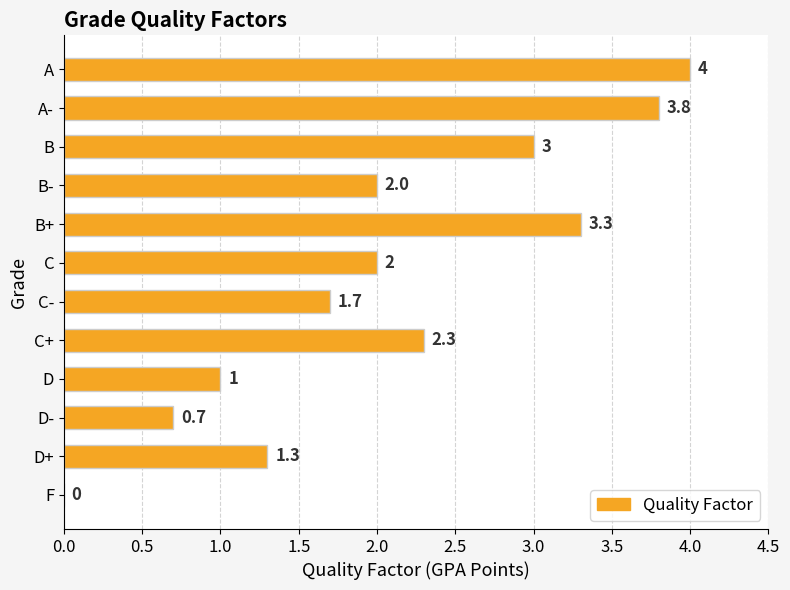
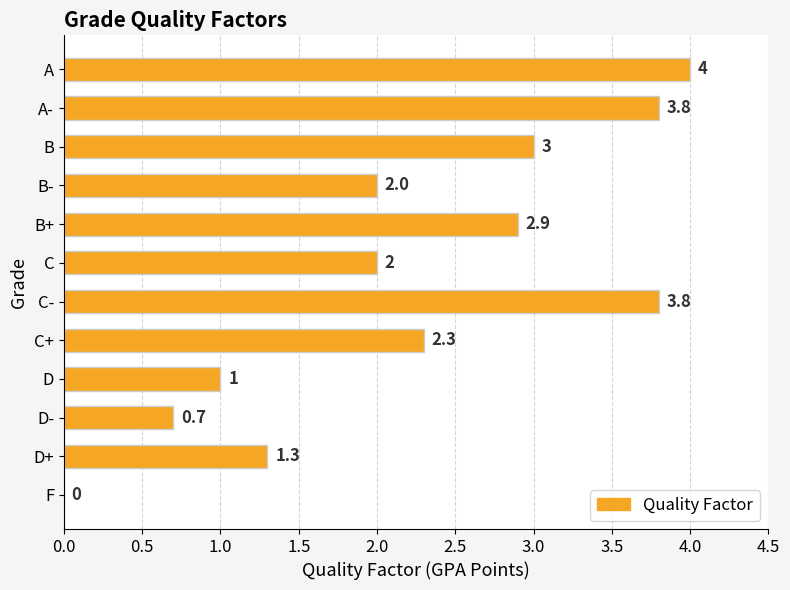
B+: 3.3 -> 2.9
C-: 1.7 -> 3.8
